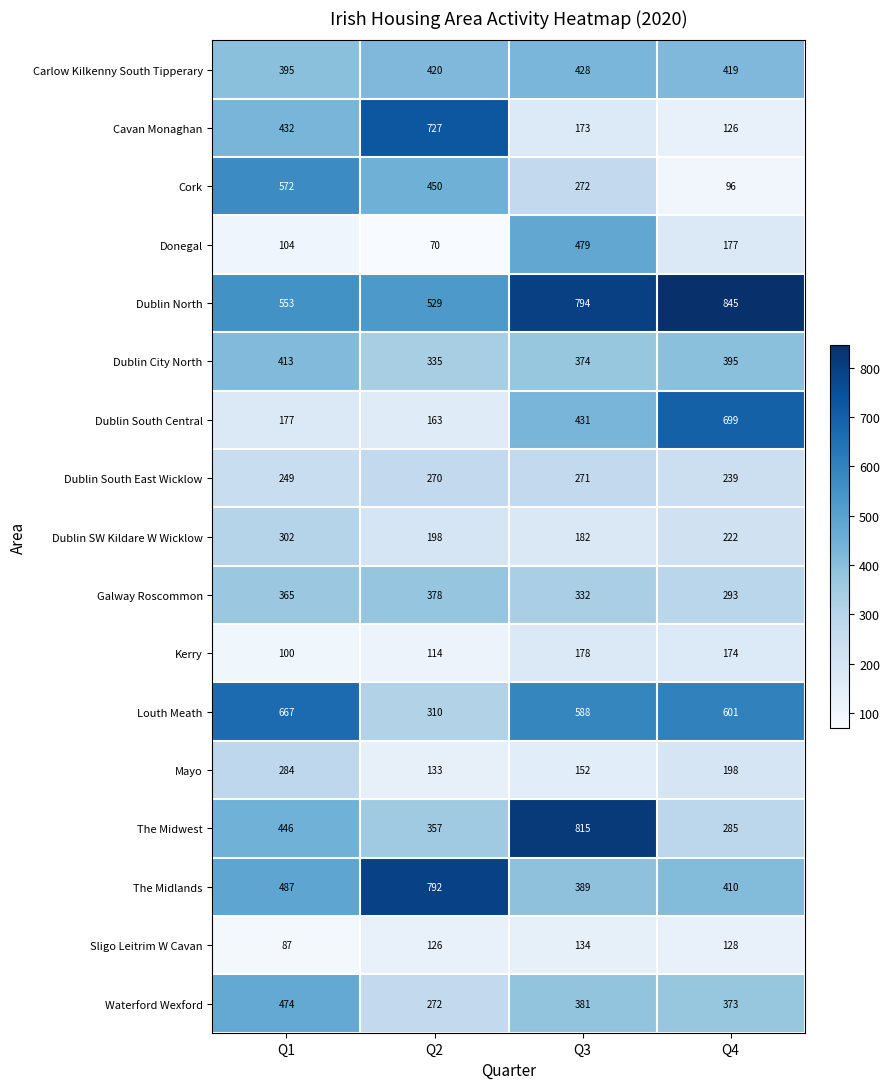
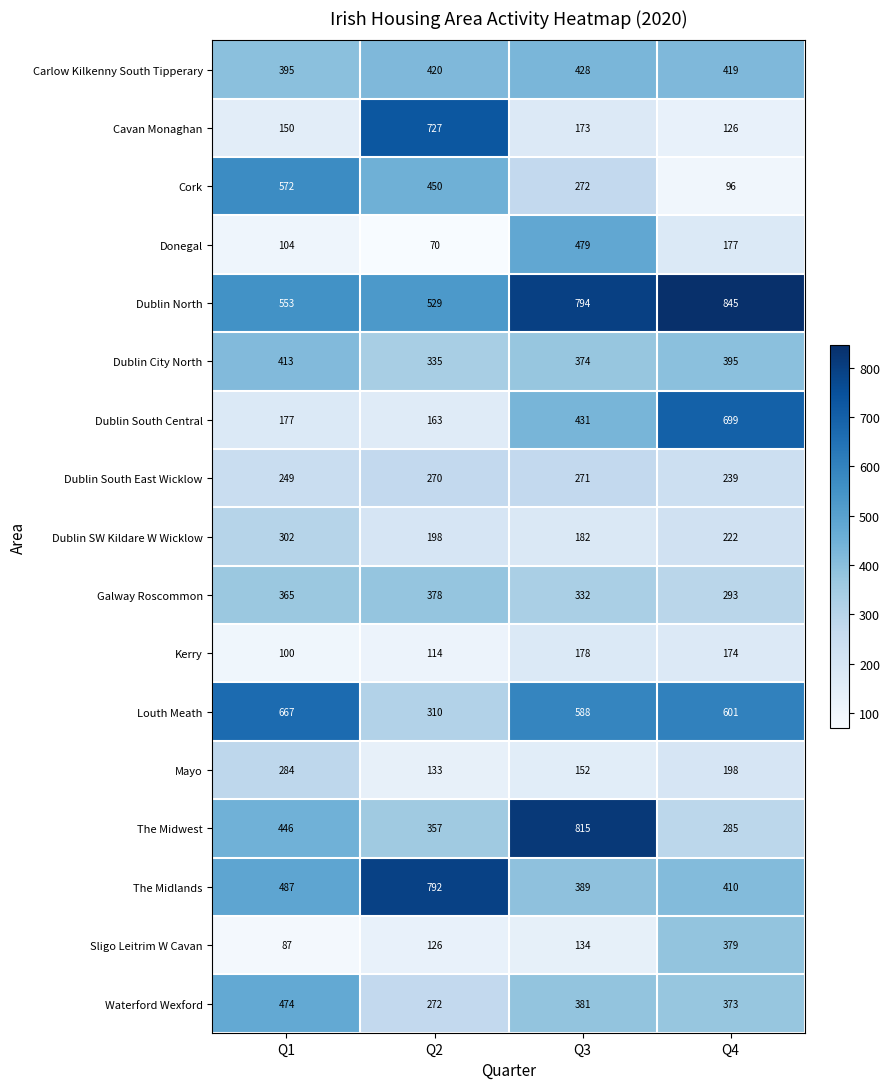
Cavan Monaghan, Q1: 432 -> 150
Sligo Leitrim W Cavan, Q4: 128 -> 379
